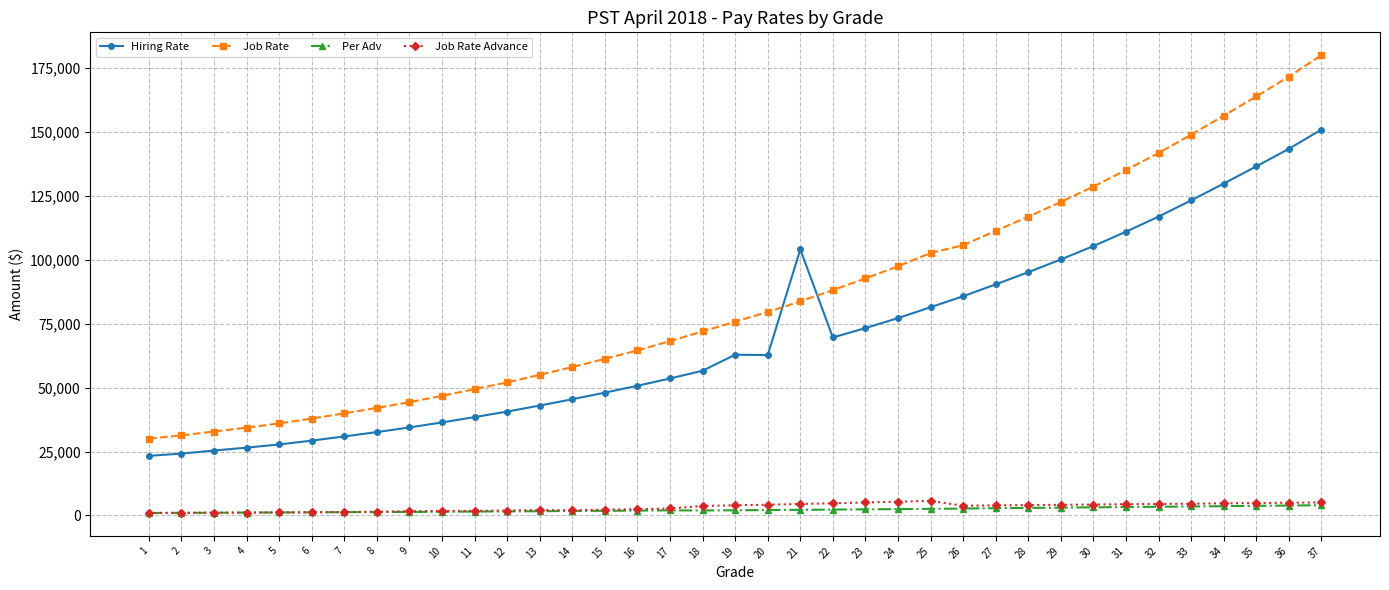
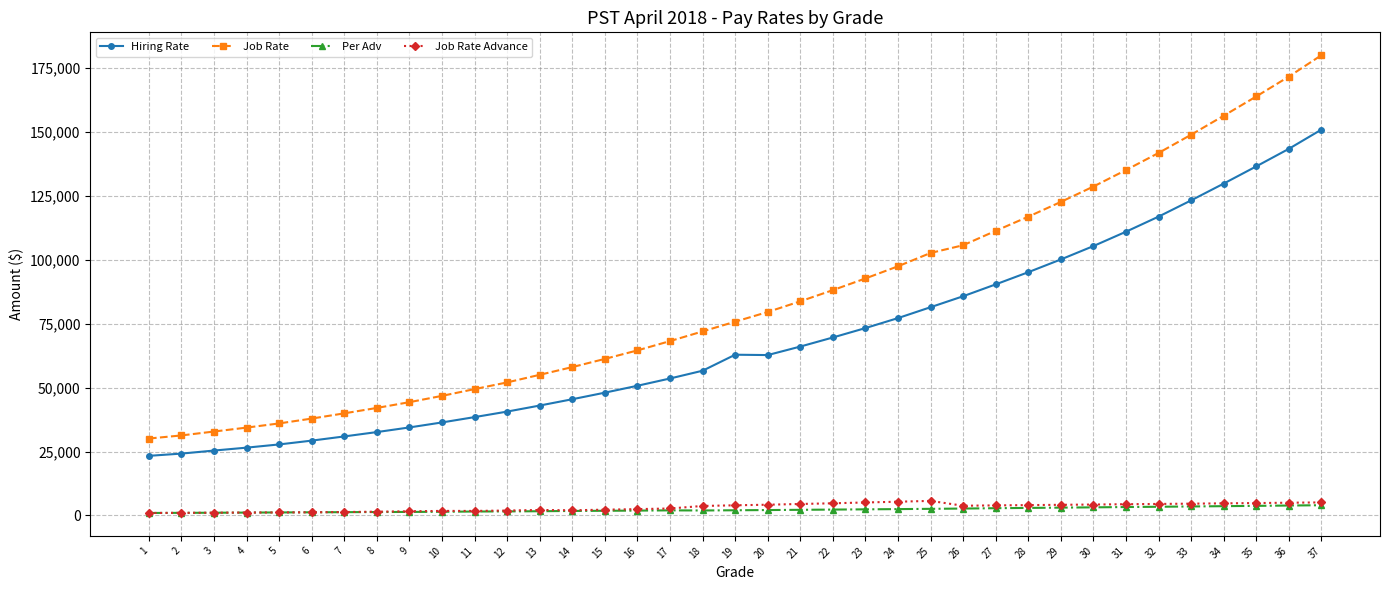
Hiring Rate, 21: 104,000 -> 66,000
